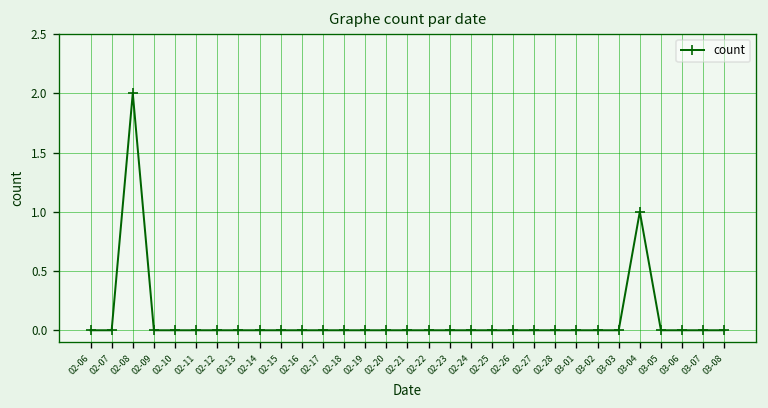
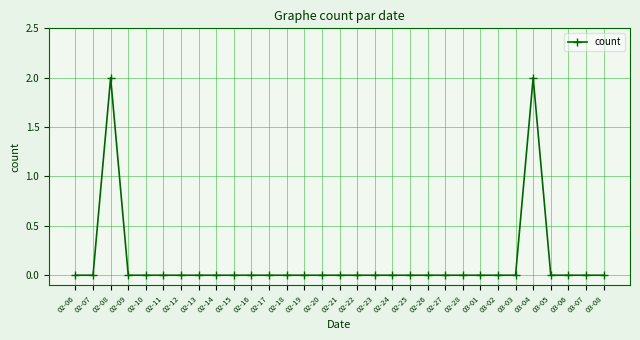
03-04: 1 -> 2
